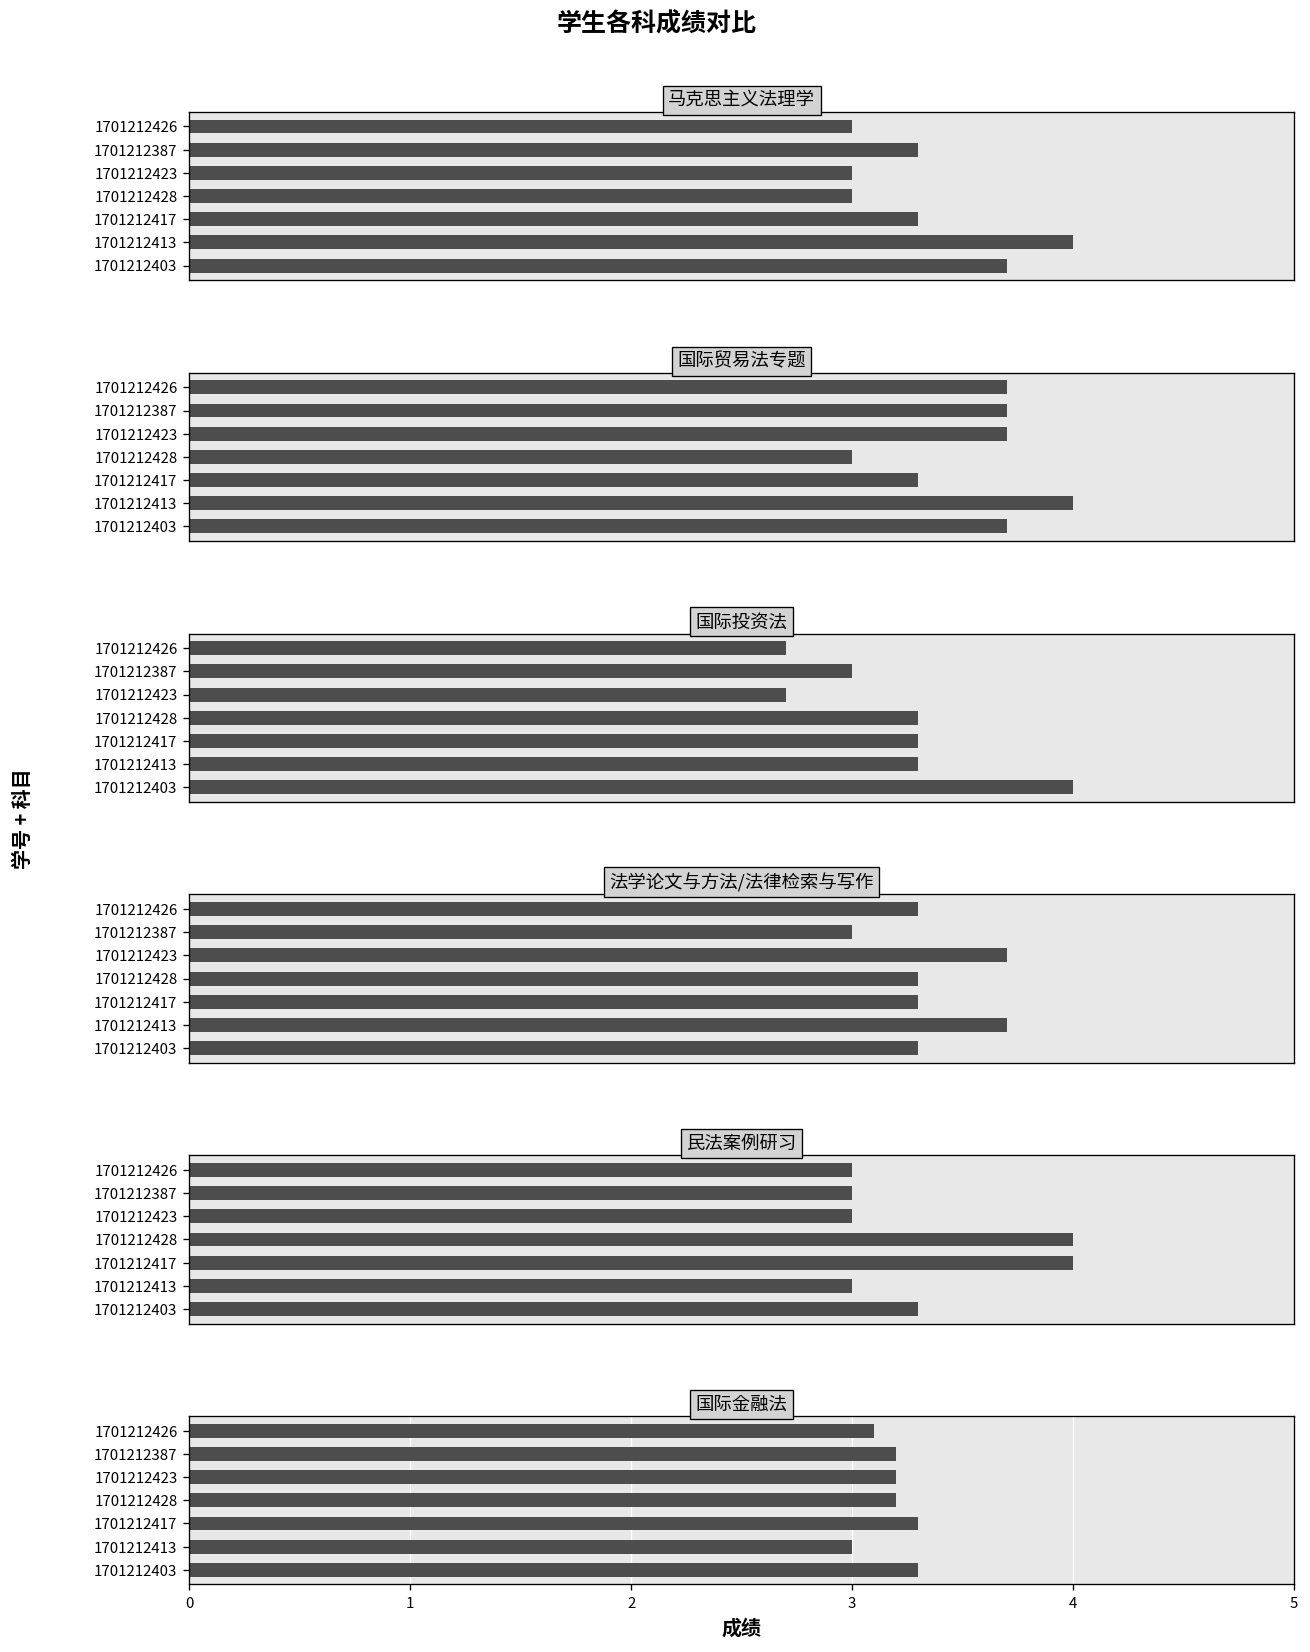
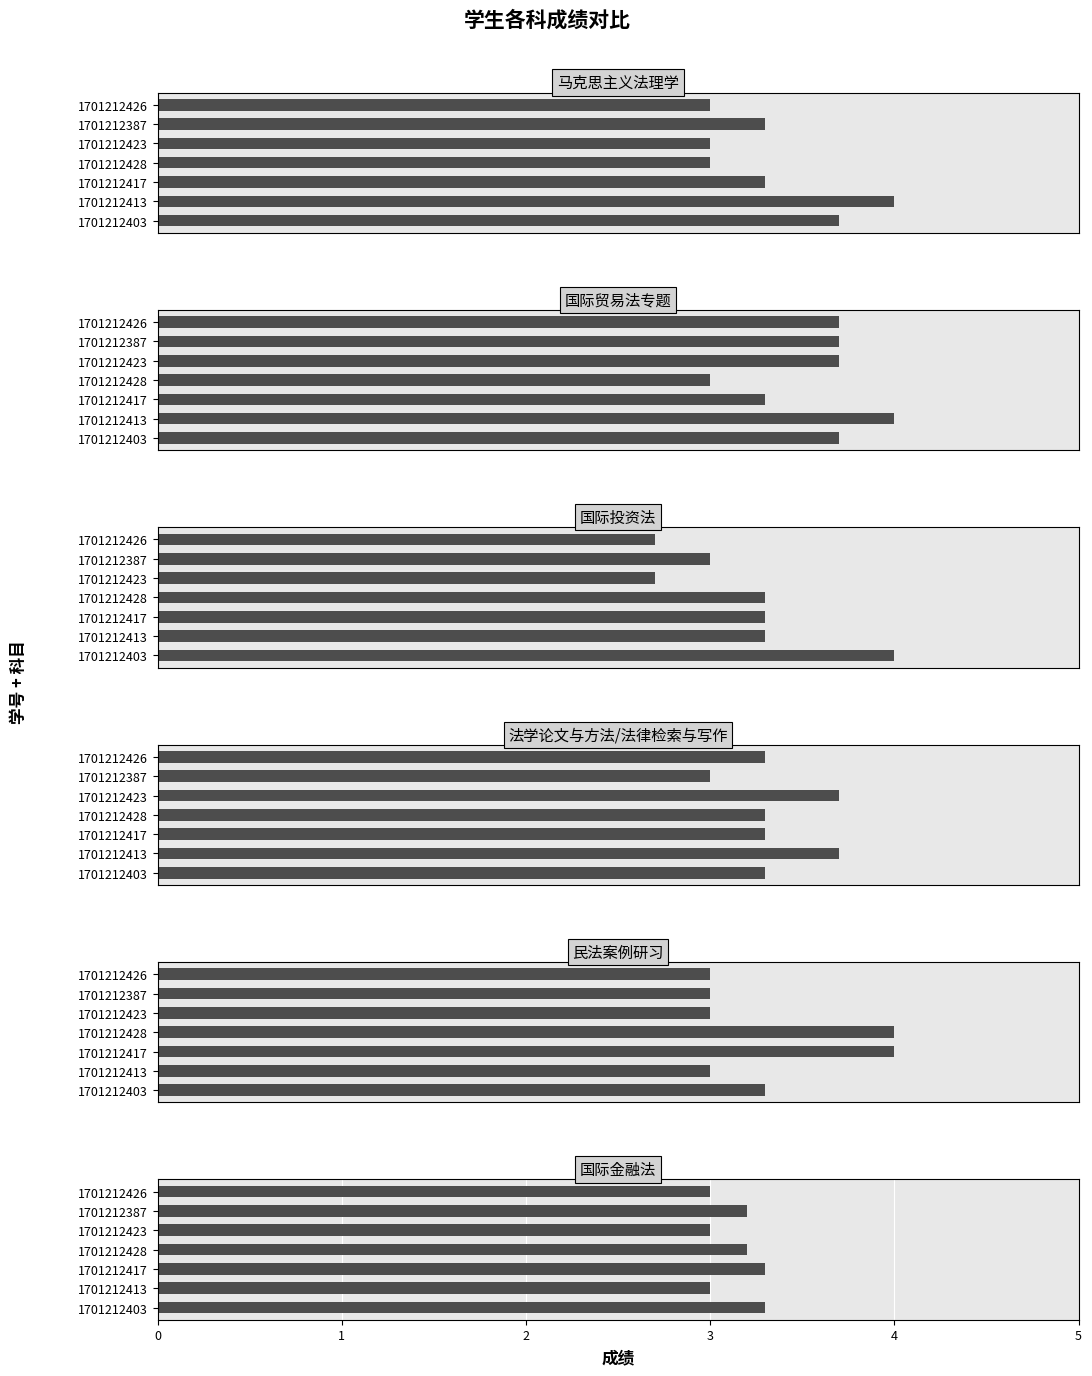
国际金融法, 1701212426: 3.1 -> 3.0
国际金融法, 1701212423: 3.2 -> 3.0
